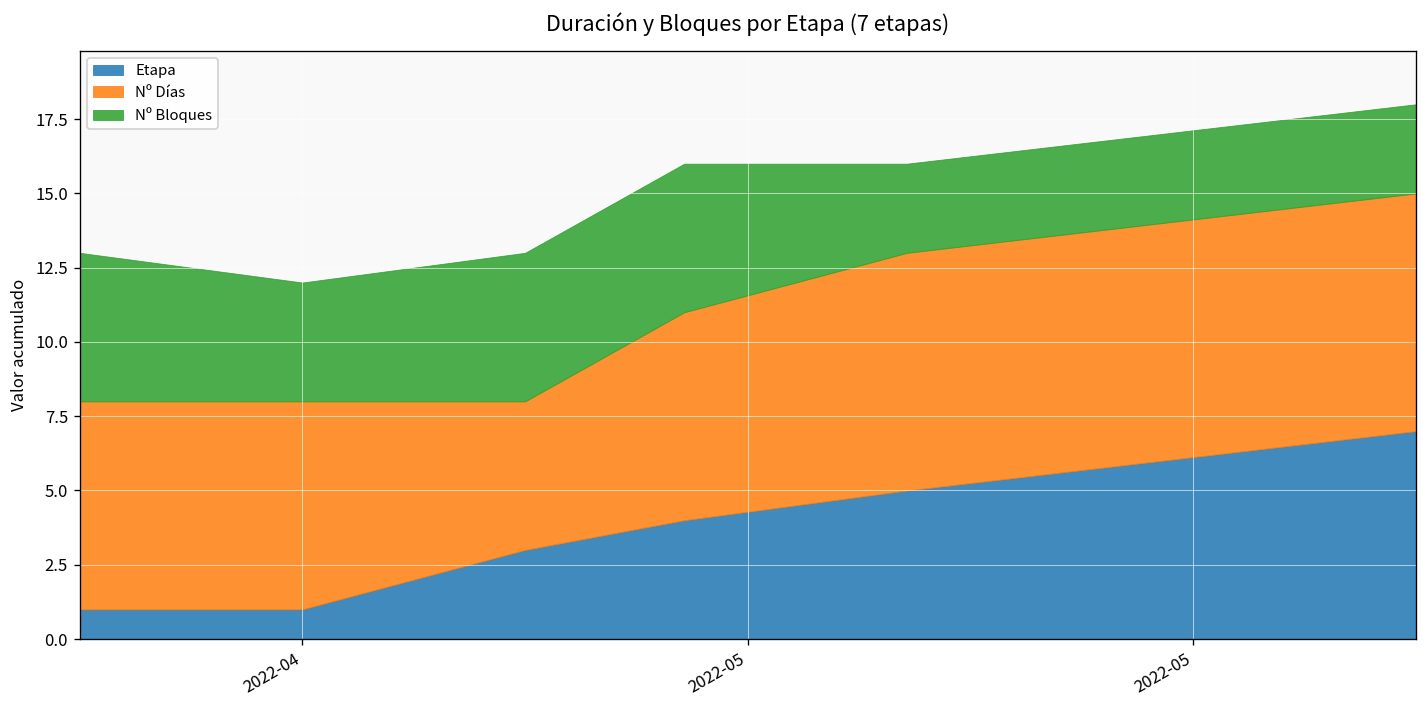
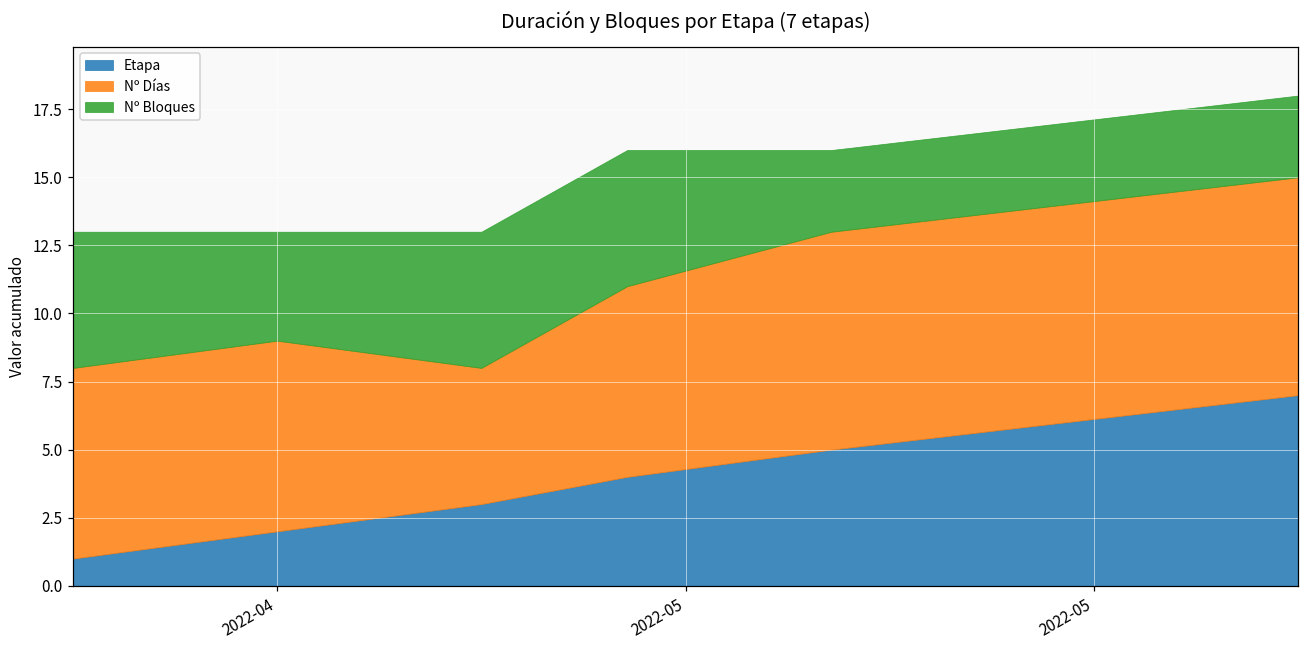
Etapa, 2022-04: 1 -> 2
